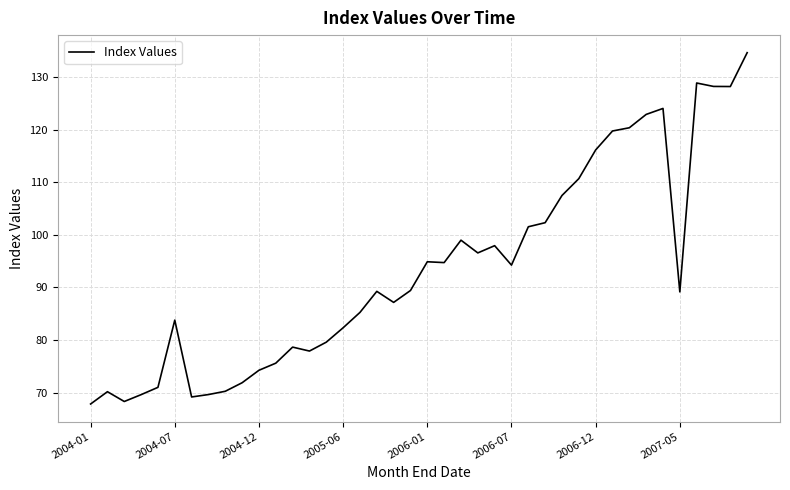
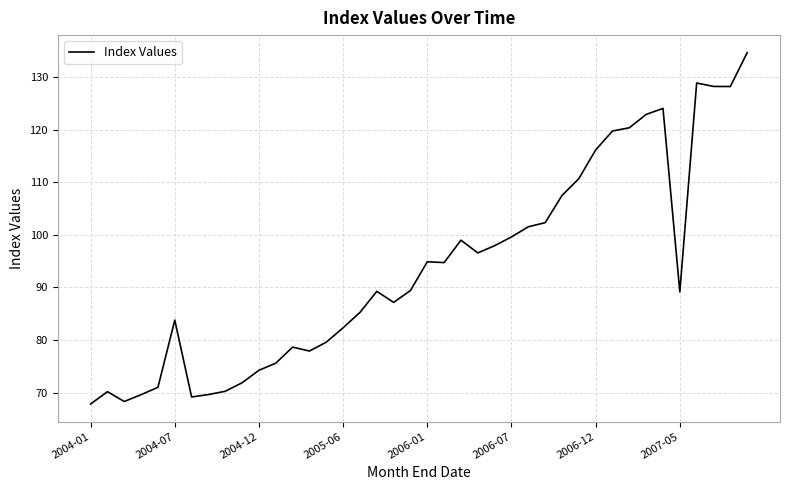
2006-07: 94 -> 100
